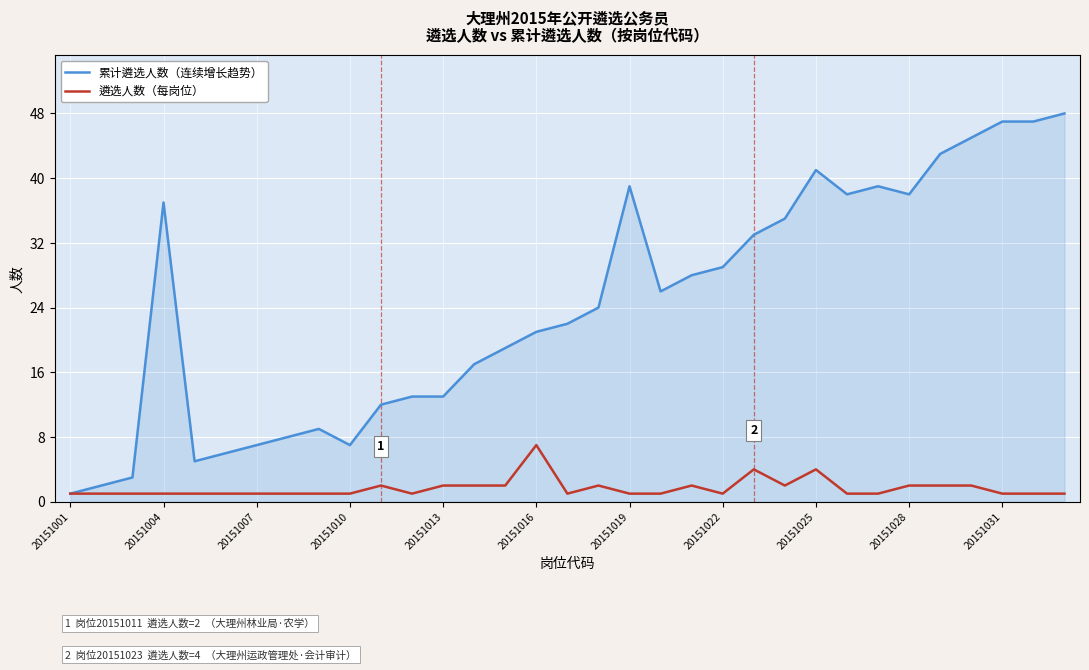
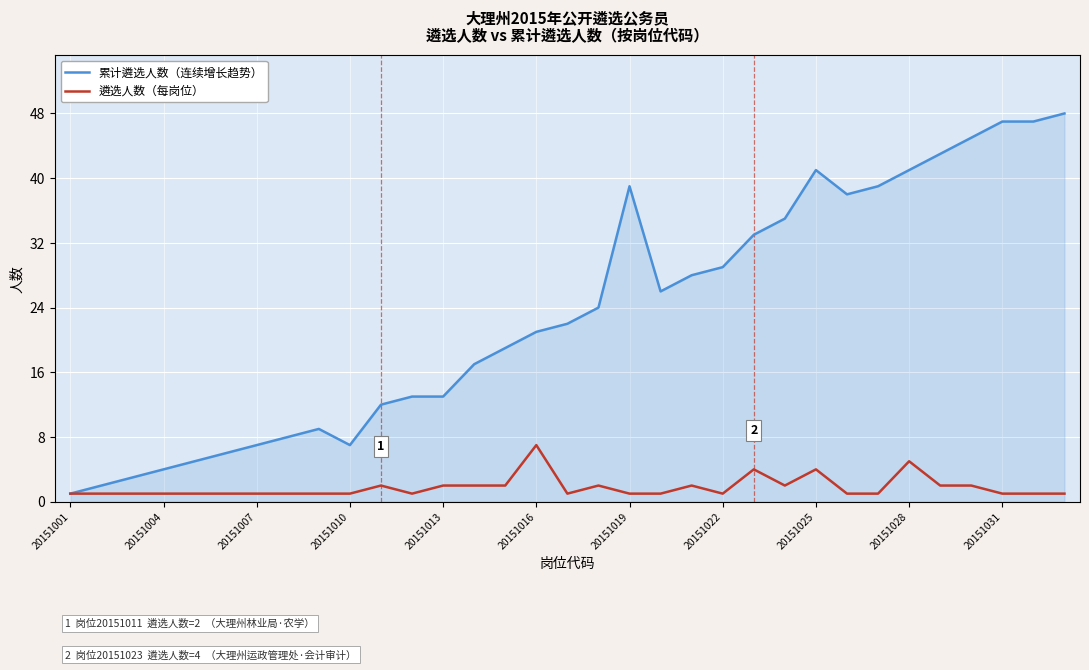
累计遴选人数（连续增长趋势）, 20151004: 37 -> 4
累计遴选人数（连续增长趋势）, 20151028: 38 -> 41
遴选人数（每岗位）, 20151028: 2 -> 5
